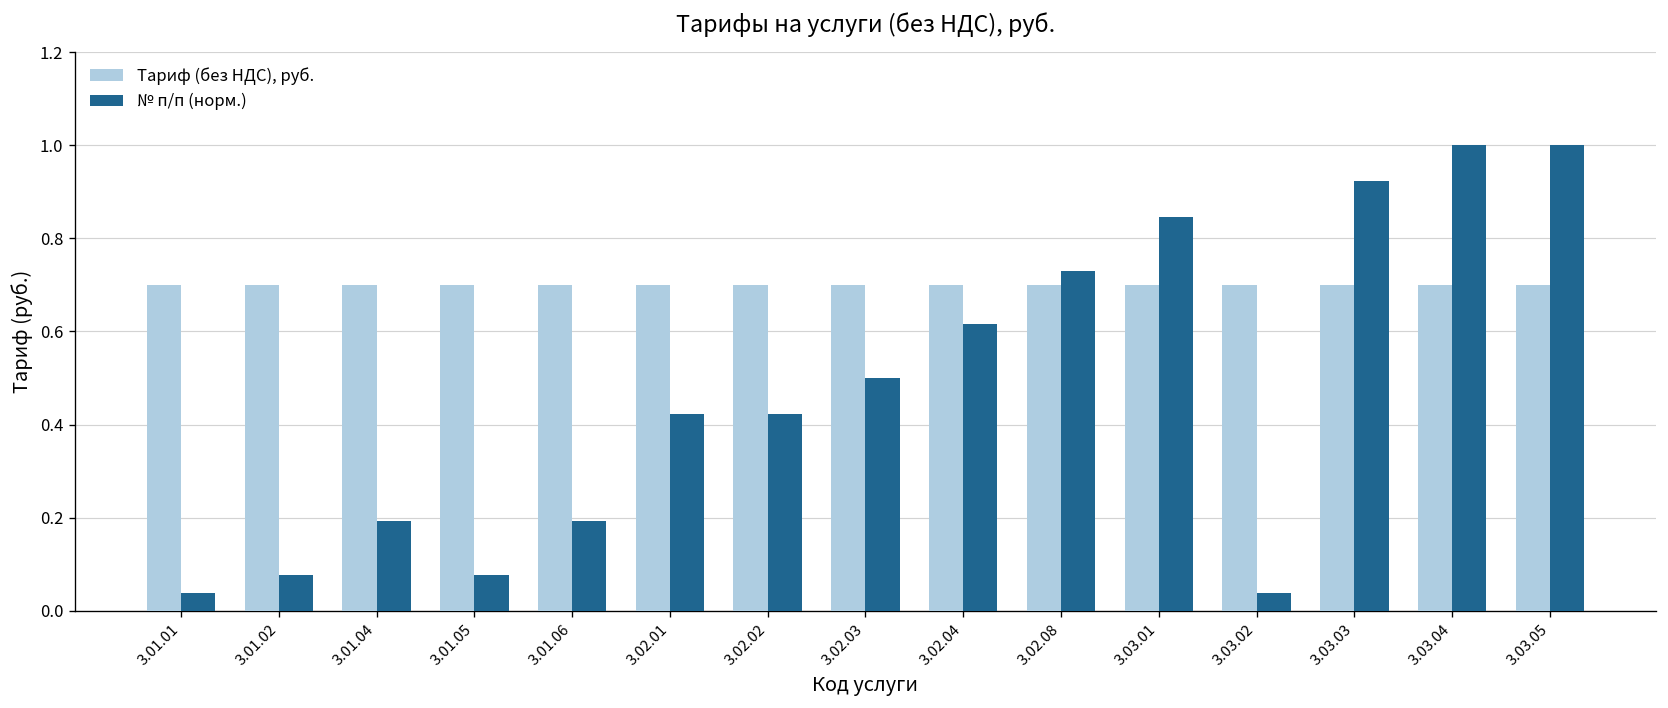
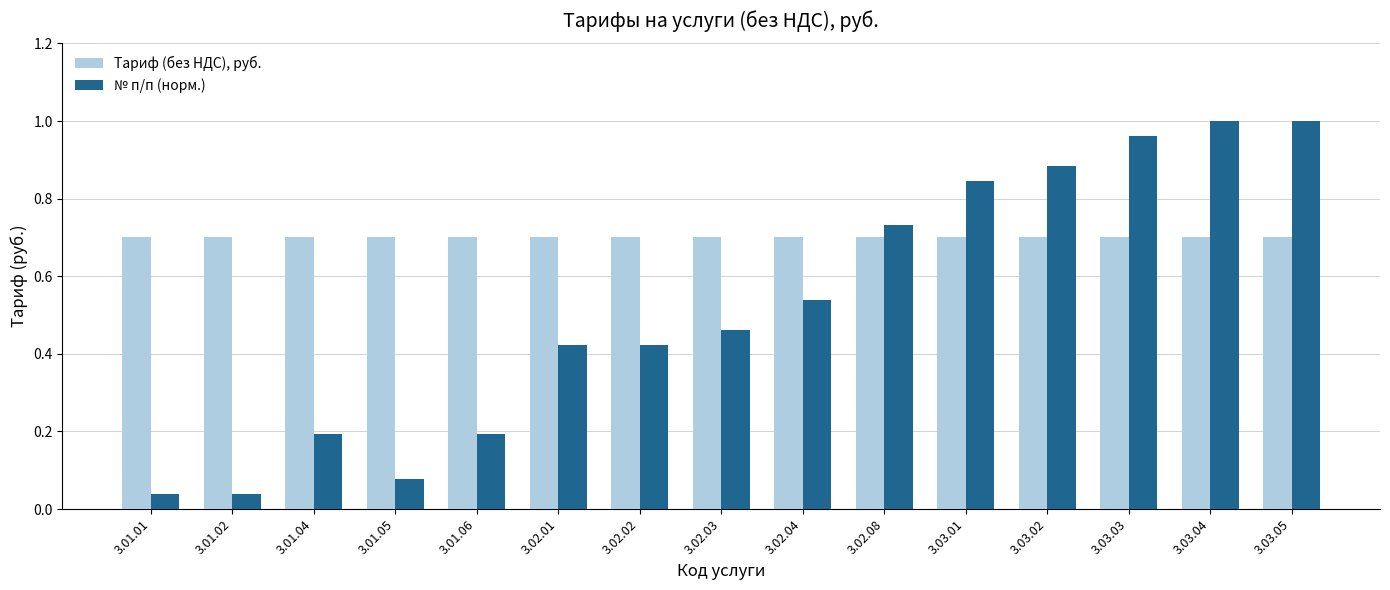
№ п/п (норм.), 3.01.02: 0.08 -> 0.04
№ п/п (норм.), 3.02.03: 0.50 -> 0.46
№ п/п (норм.), 3.02.04: 0.62 -> 0.54
№ п/п (норм.), 3.03.02: 0.04 -> 0.88
№ п/п (норм.), 3.03.03: 0.92 -> 0.96
